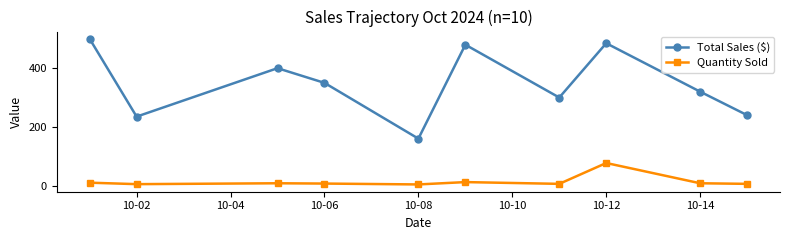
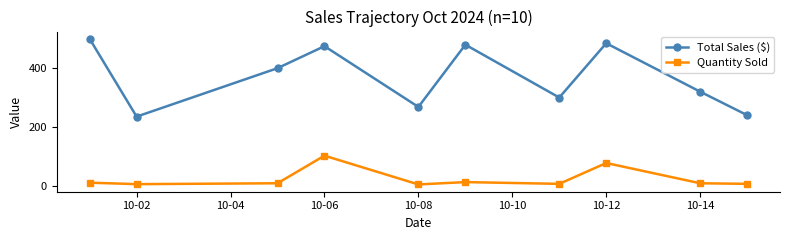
Total Sales ($), 10-06: 350 -> 480
Quantity Sold, 10-06: 10 -> 100
Total Sales ($), 10-08: 160 -> 270
